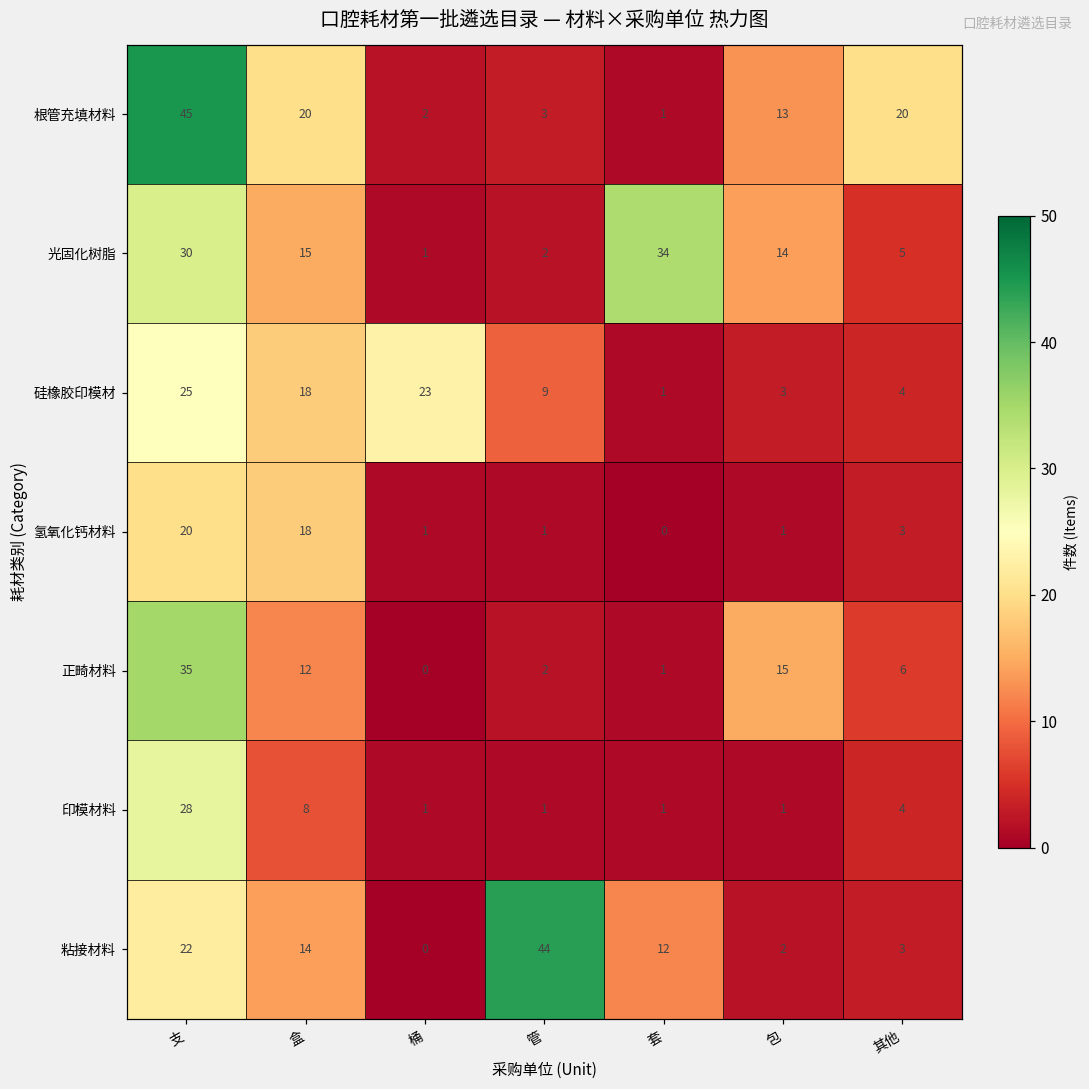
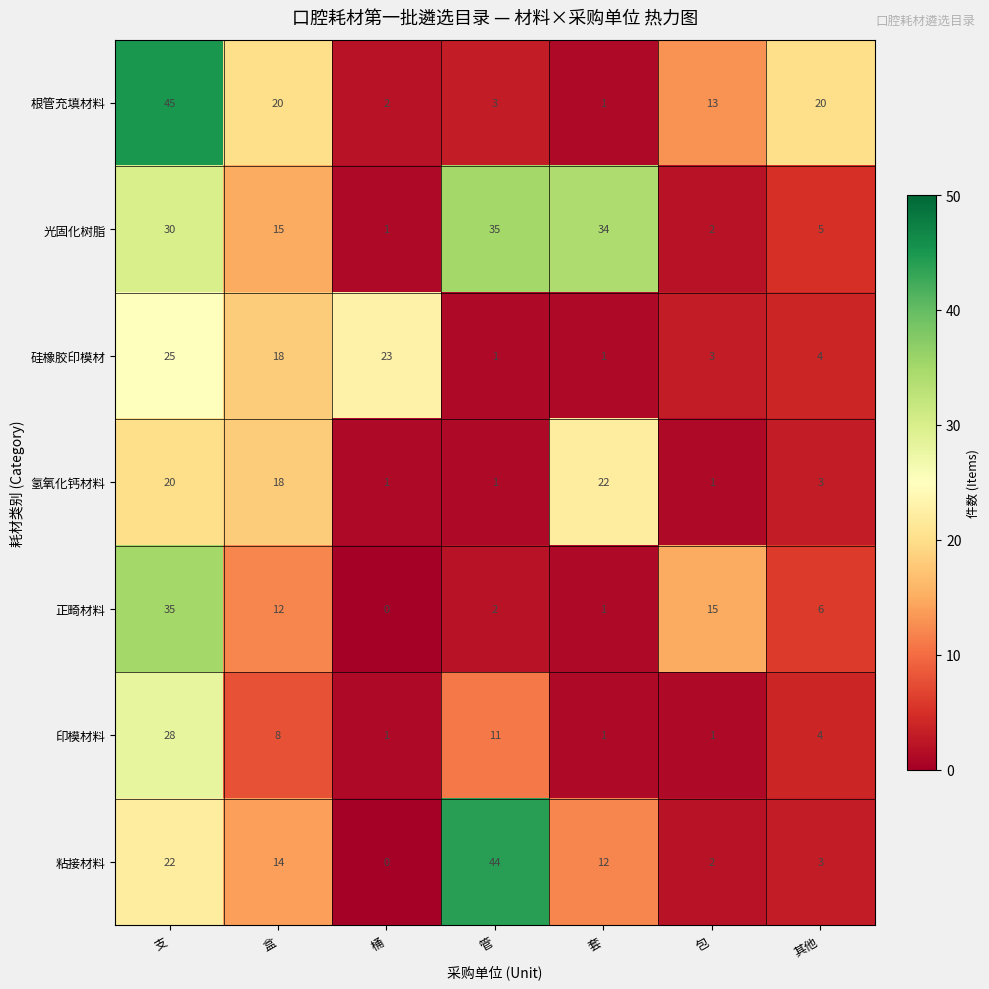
光固化树脂, 管: 2 -> 35
光固化树脂, 包: 14 -> 2
硅橡胶印模材, 管: 9 -> 1
氢氧化钙材料, 套: 0 -> 22
印模材料, 管: 1 -> 11
